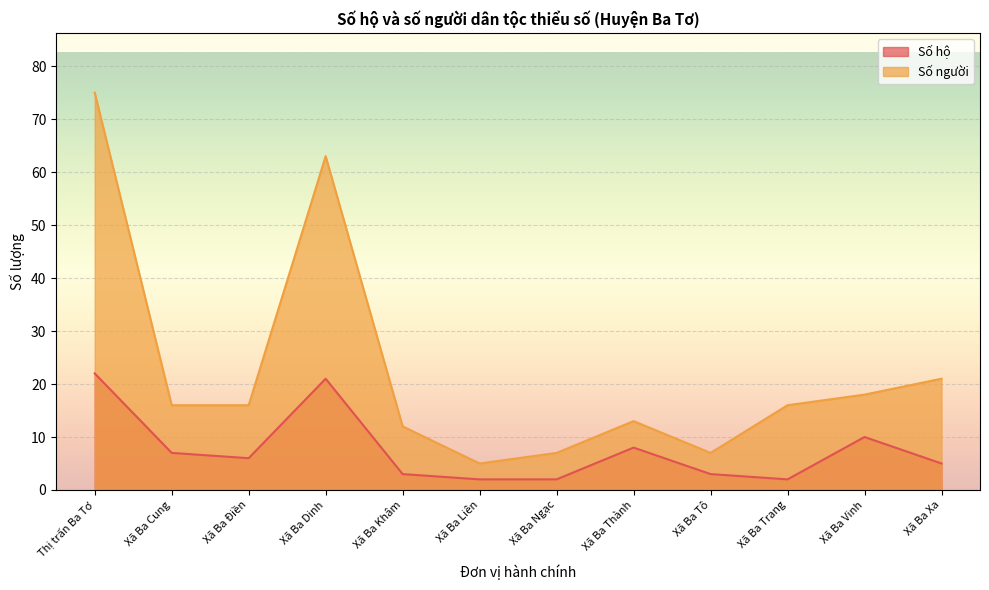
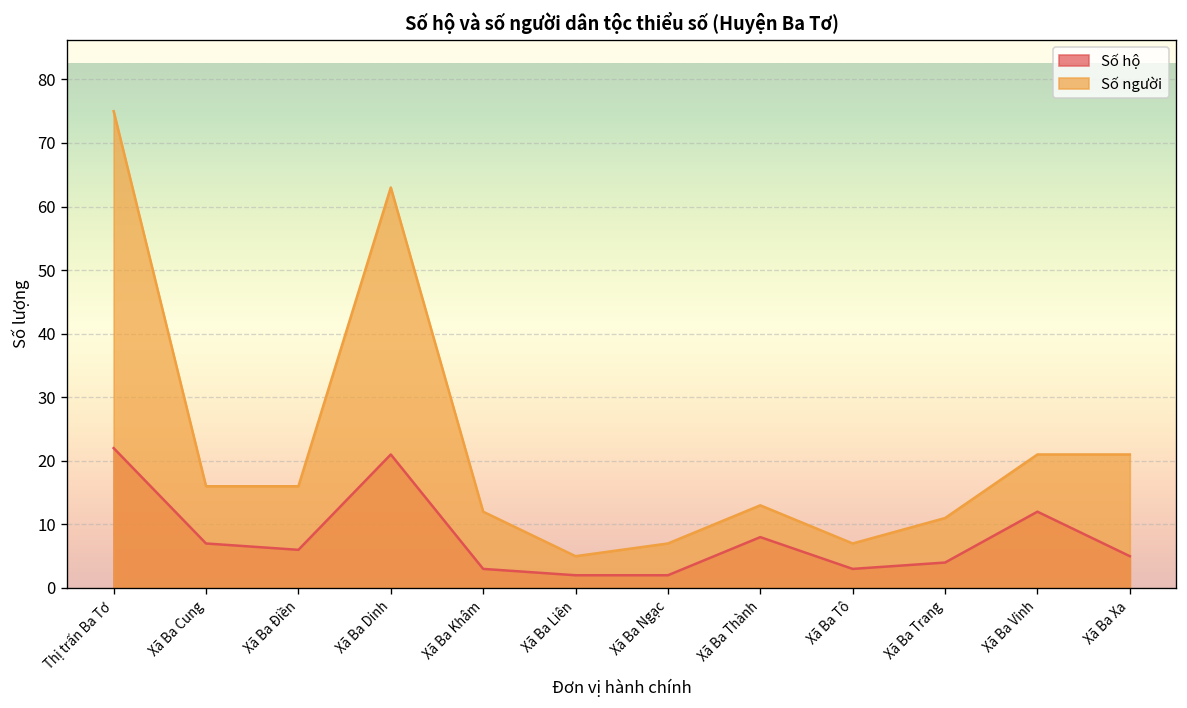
Số hộ, Xã Ba Trang: 2 -> 4
Số người, Xã Ba Trang: 16 -> 11
Số hộ, Xã Ba Vinh: 10 -> 12
Số người, Xã Ba Vinh: 18 -> 21
